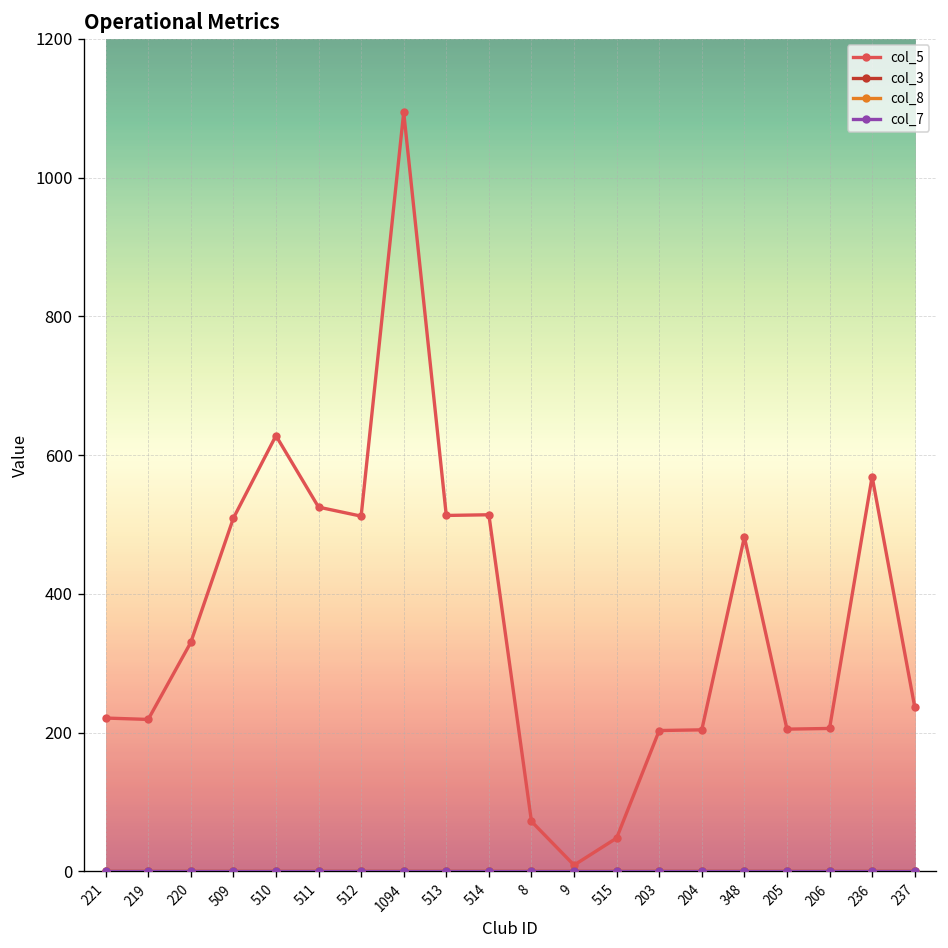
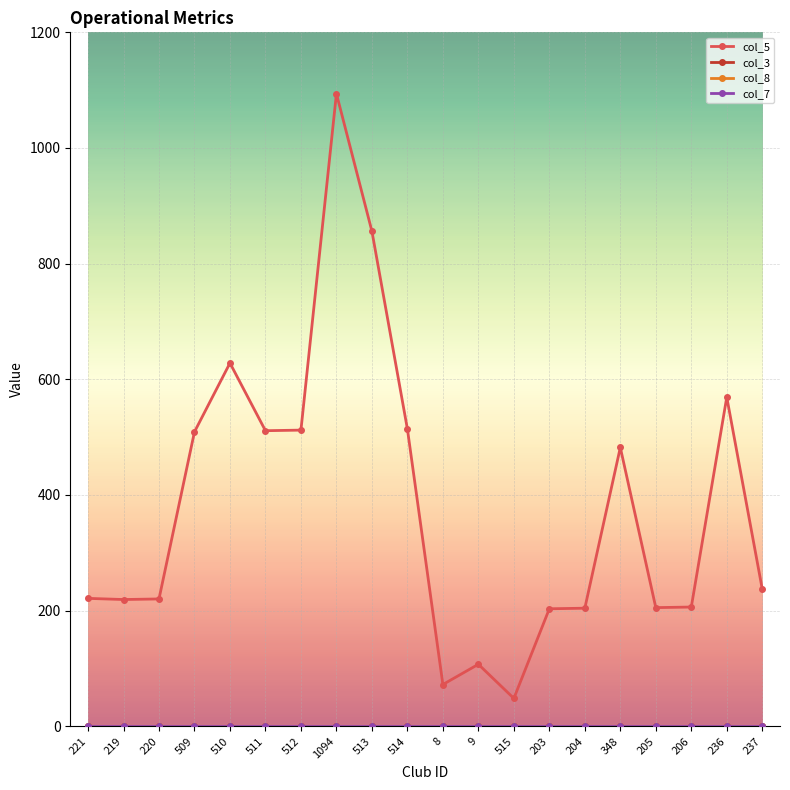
col_5, 220: 330 -> 220
col_5, 511: 530 -> 510
col_5, 513: 510 -> 860
col_5, 9: 10 -> 110
